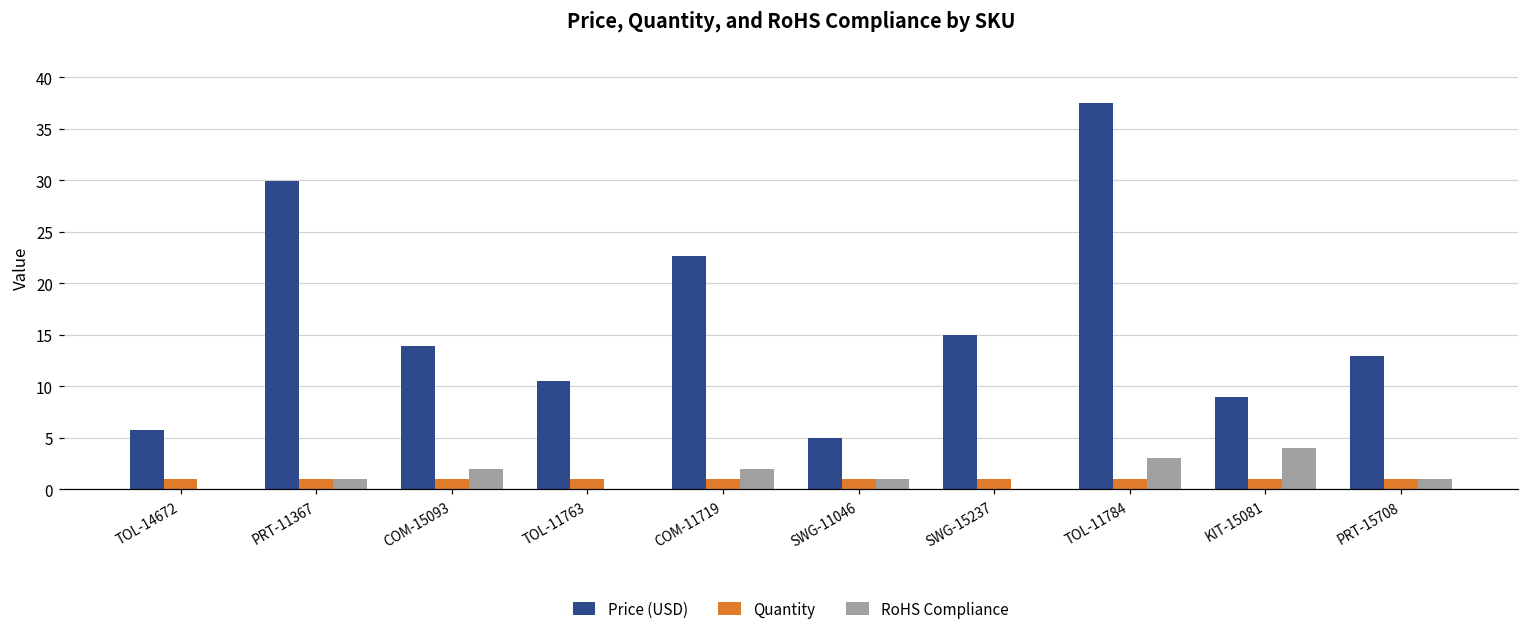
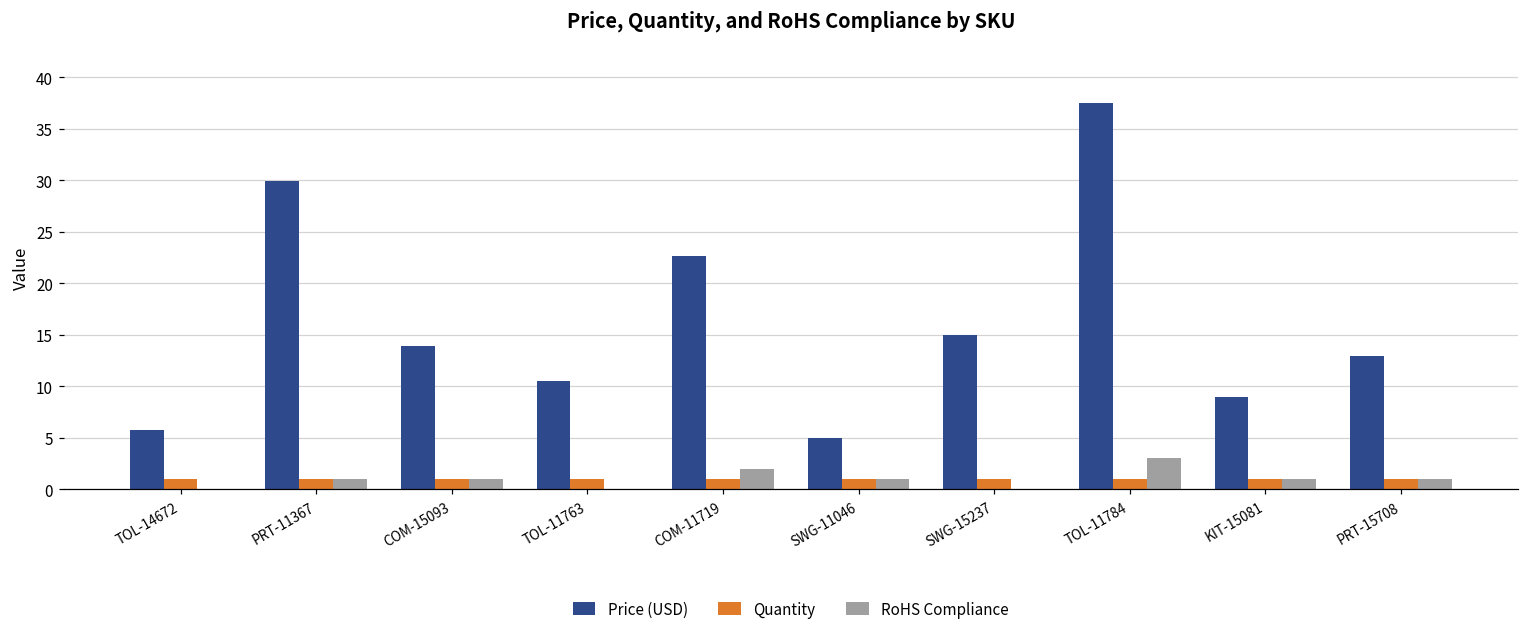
RoHS Compliance, COM-15093: 2 -> 1
RoHS Compliance, KIT-15081: 4 -> 1
